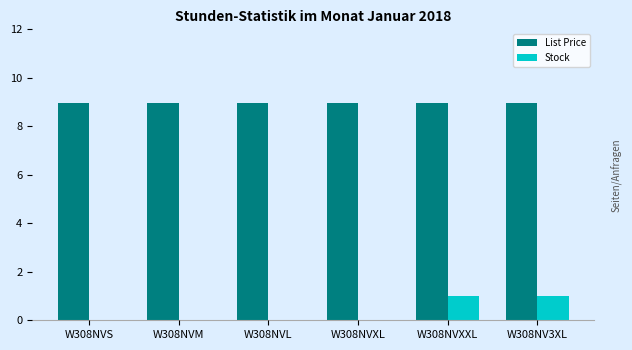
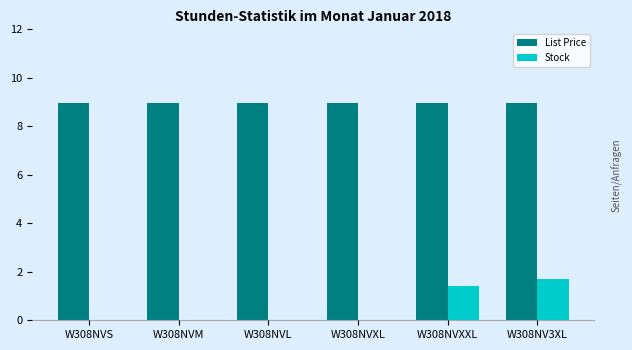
Stock, W308NVXXL: 1.0 -> 1.4
Stock, W308NV3XL: 1.0 -> 1.7
